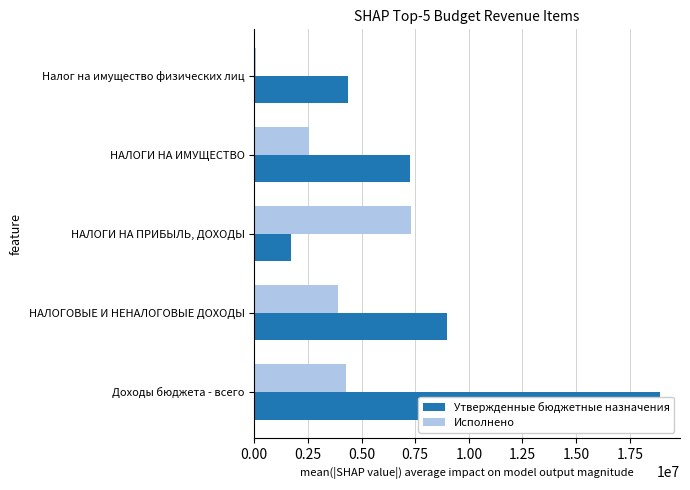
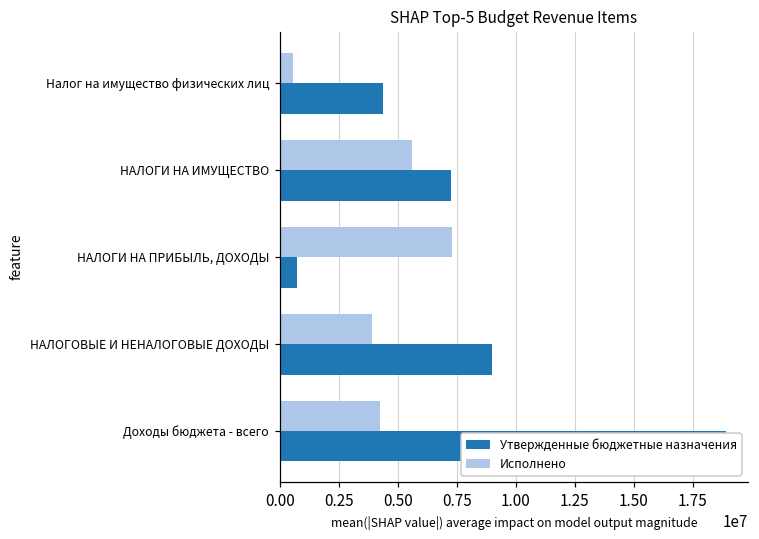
Исполнено, Налог на имущество физических лиц: 100000 -> 500000
Исполнено, НАЛОГИ НА ИМУЩЕСТВО: 2500000 -> 5600000
Утвержденные бюджетные назначения, НАЛОГИ НА ПРИБЫЛЬ, ДОХОДЫ: 1700000 -> 700000
